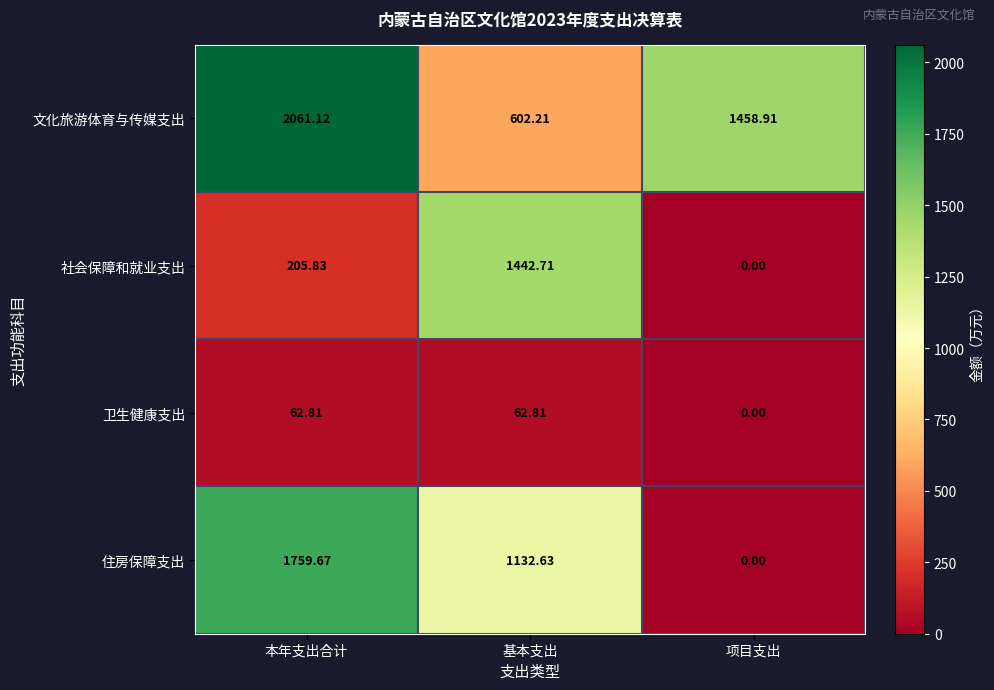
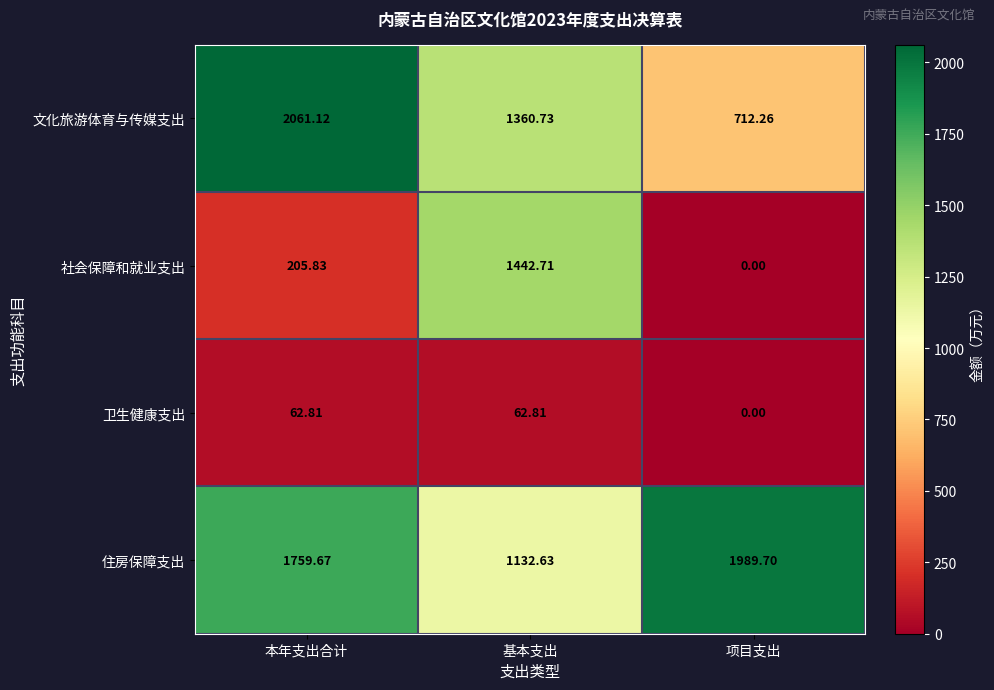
文化旅游体育与传媒支出, 基本支出: 602.21 -> 1360.73
文化旅游体育与传媒支出, 项目支出: 1458.91 -> 712.26
住房保障支出, 项目支出: 0.00 -> 1989.70
